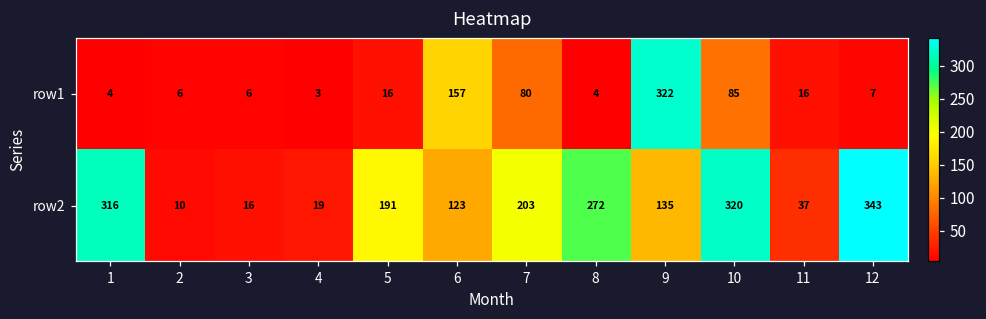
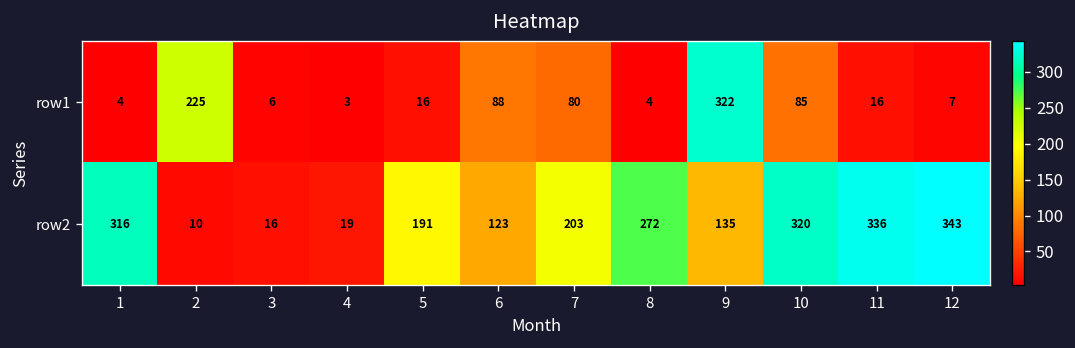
row1, 2: 6 -> 225
row1, 6: 157 -> 88
row2, 11: 37 -> 336
